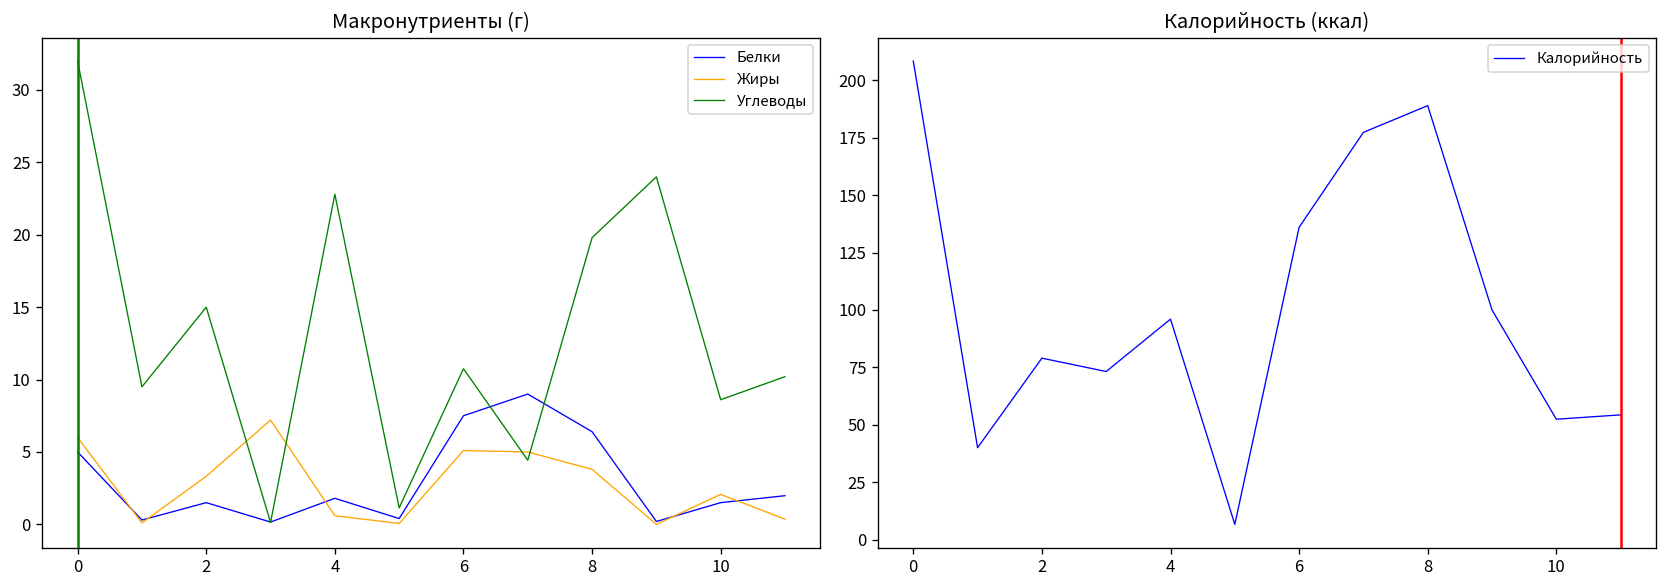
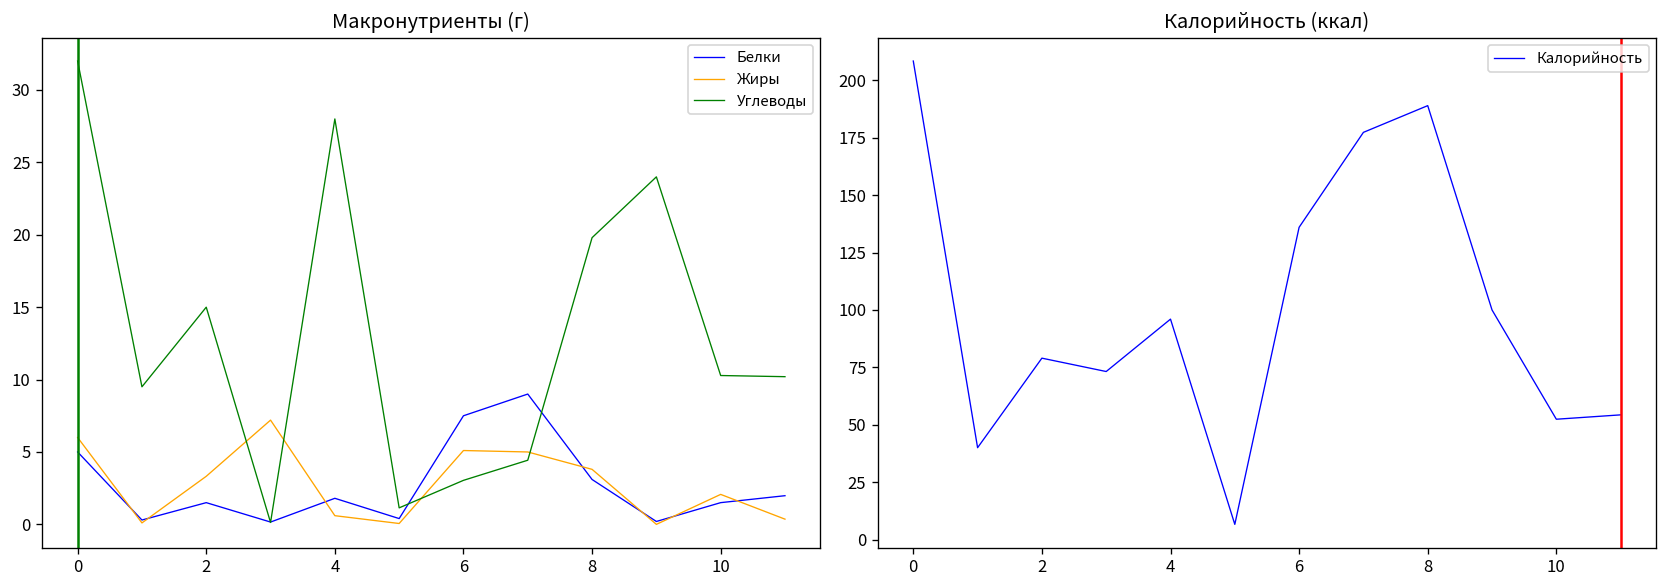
Макронутриенты (г), Углеводы, 4: 22.8 -> 28.0
Макронутриенты (г), Углеводы, 6: 10.8 -> 3.0
Макронутриенты (г), Белки, 8: 6.4 -> 3.1
Макронутриенты (г), Углеводы, 10: 8.6 -> 10.3
